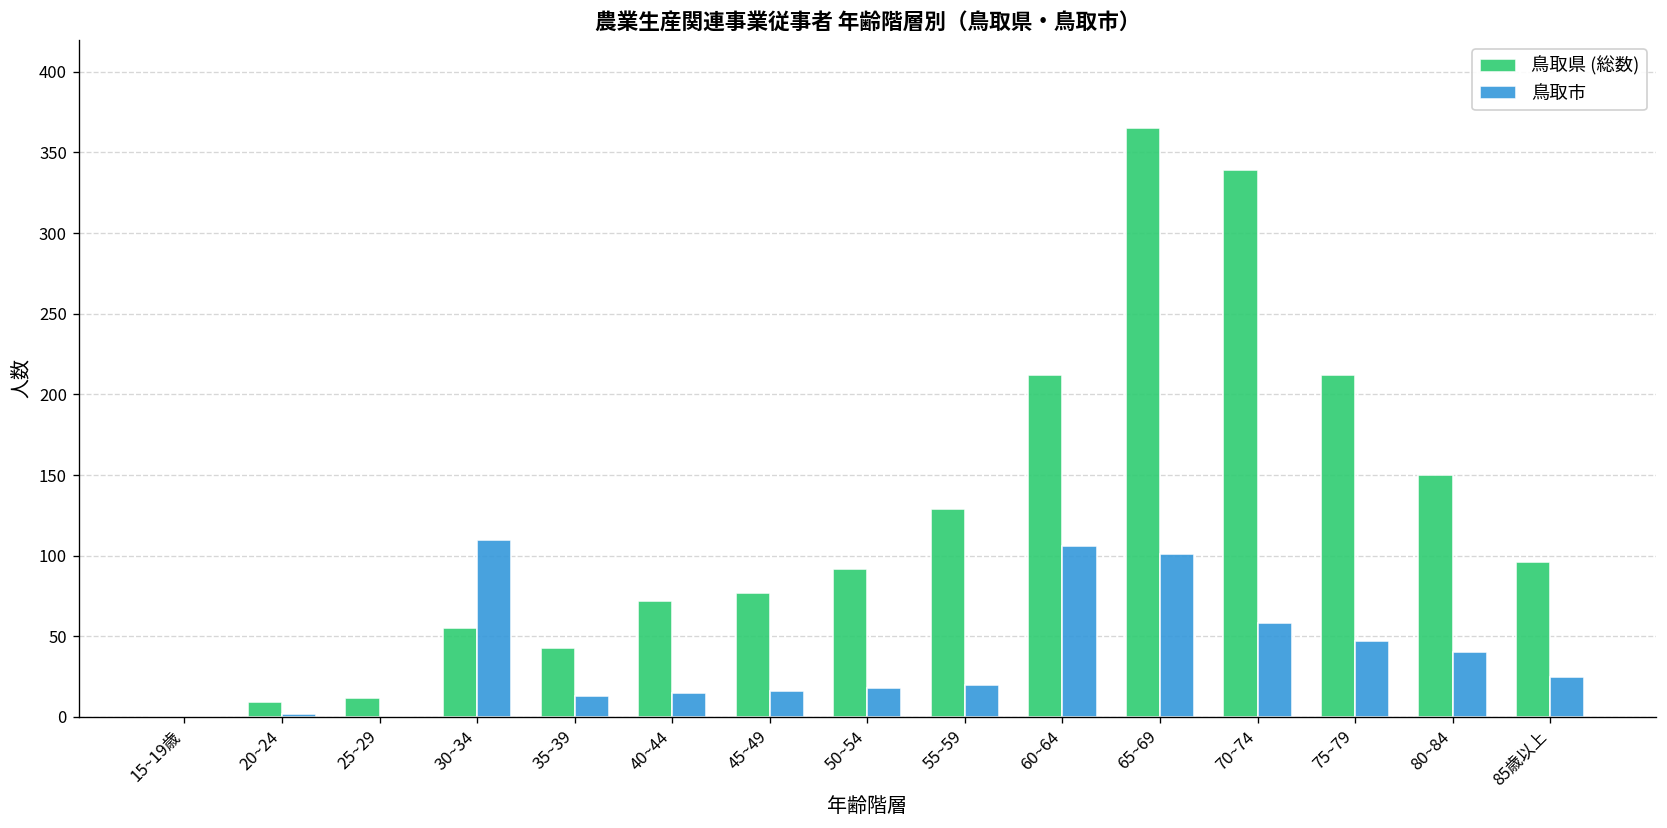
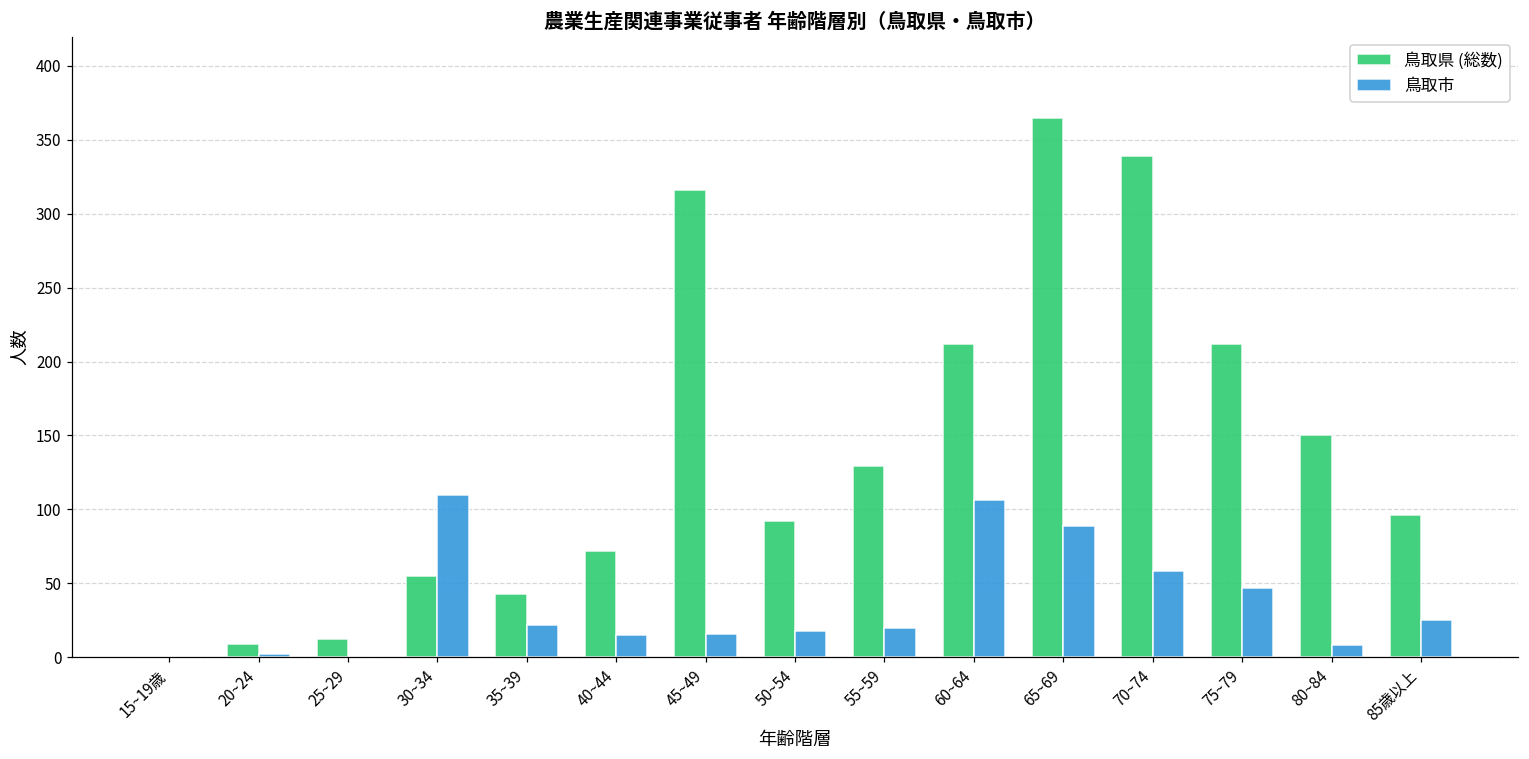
鳥取市, 35~39: 13 -> 22
鳥取県 (総数), 45~49: 77 -> 316
鳥取市, 65~69: 101 -> 89
鳥取市, 80~84: 40 -> 8
